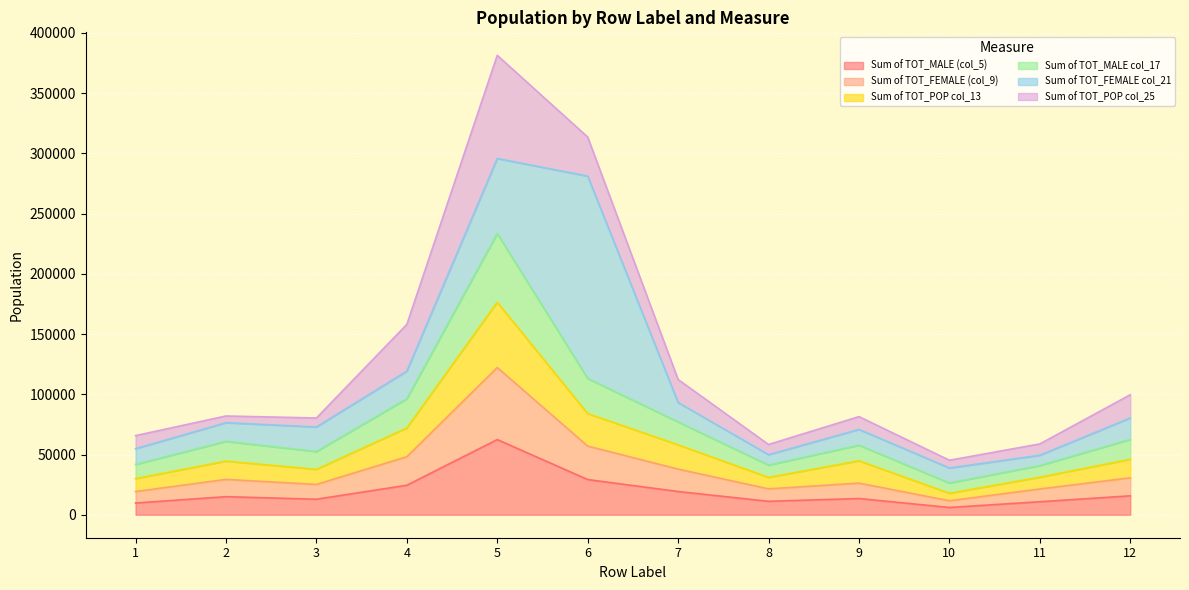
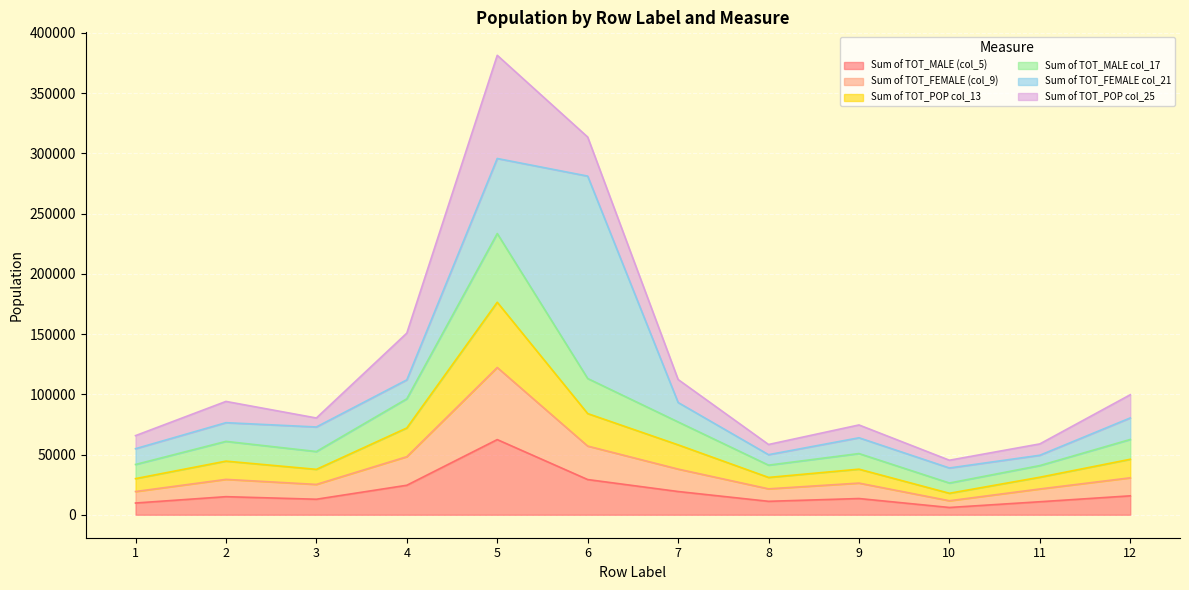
Sum of TOT_POP col_25, 2: 6000 -> 18000
Sum of TOT_FEMALE col_21, 4: 23000 -> 16000
Sum of TOT_POP col_13, 9: 18000 -> 12000
